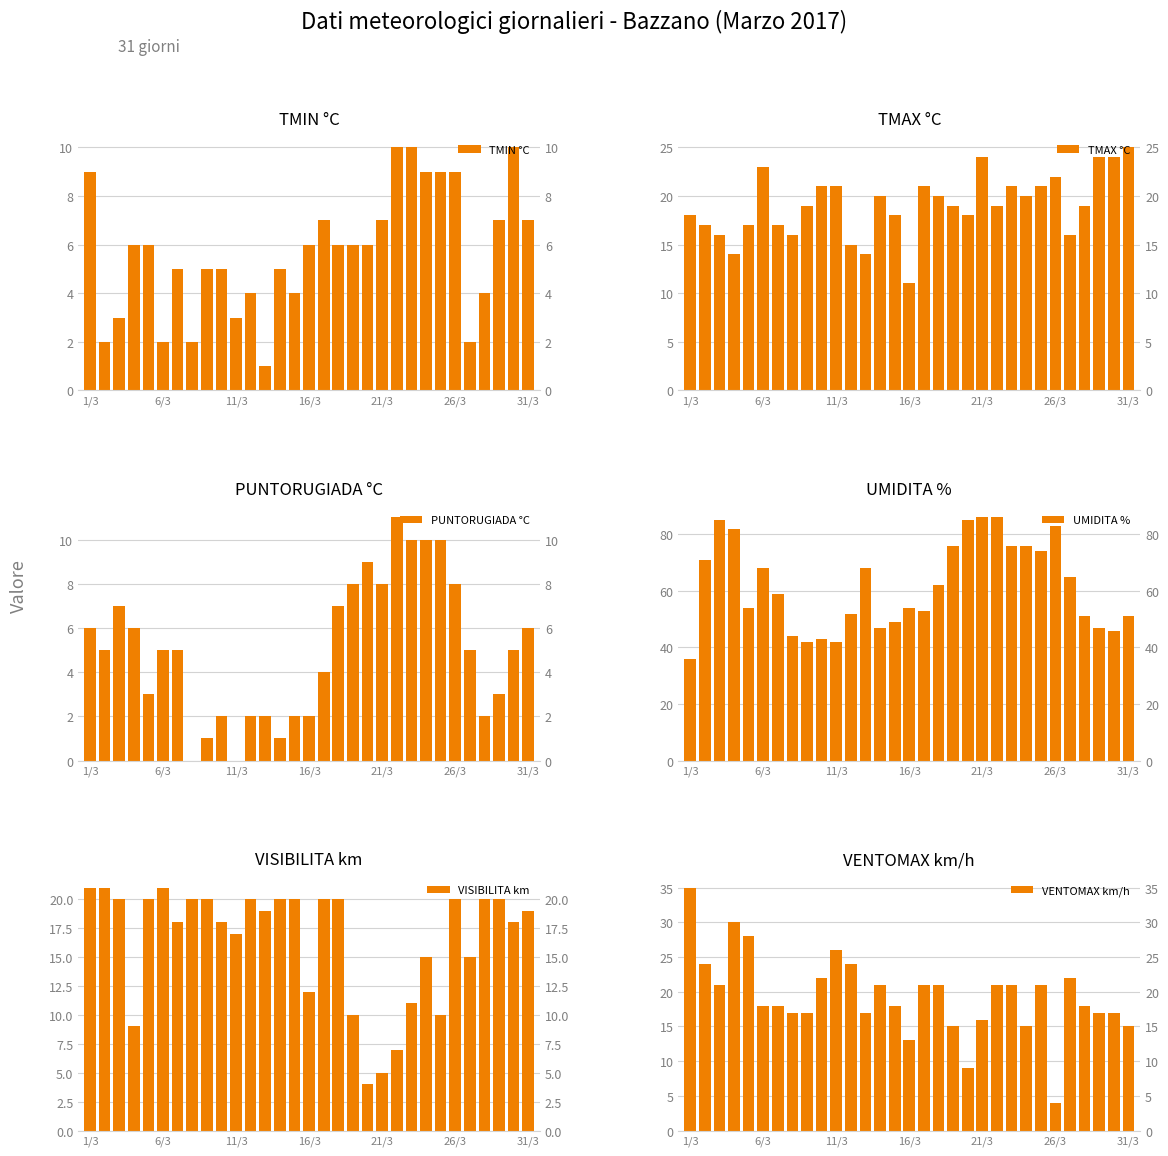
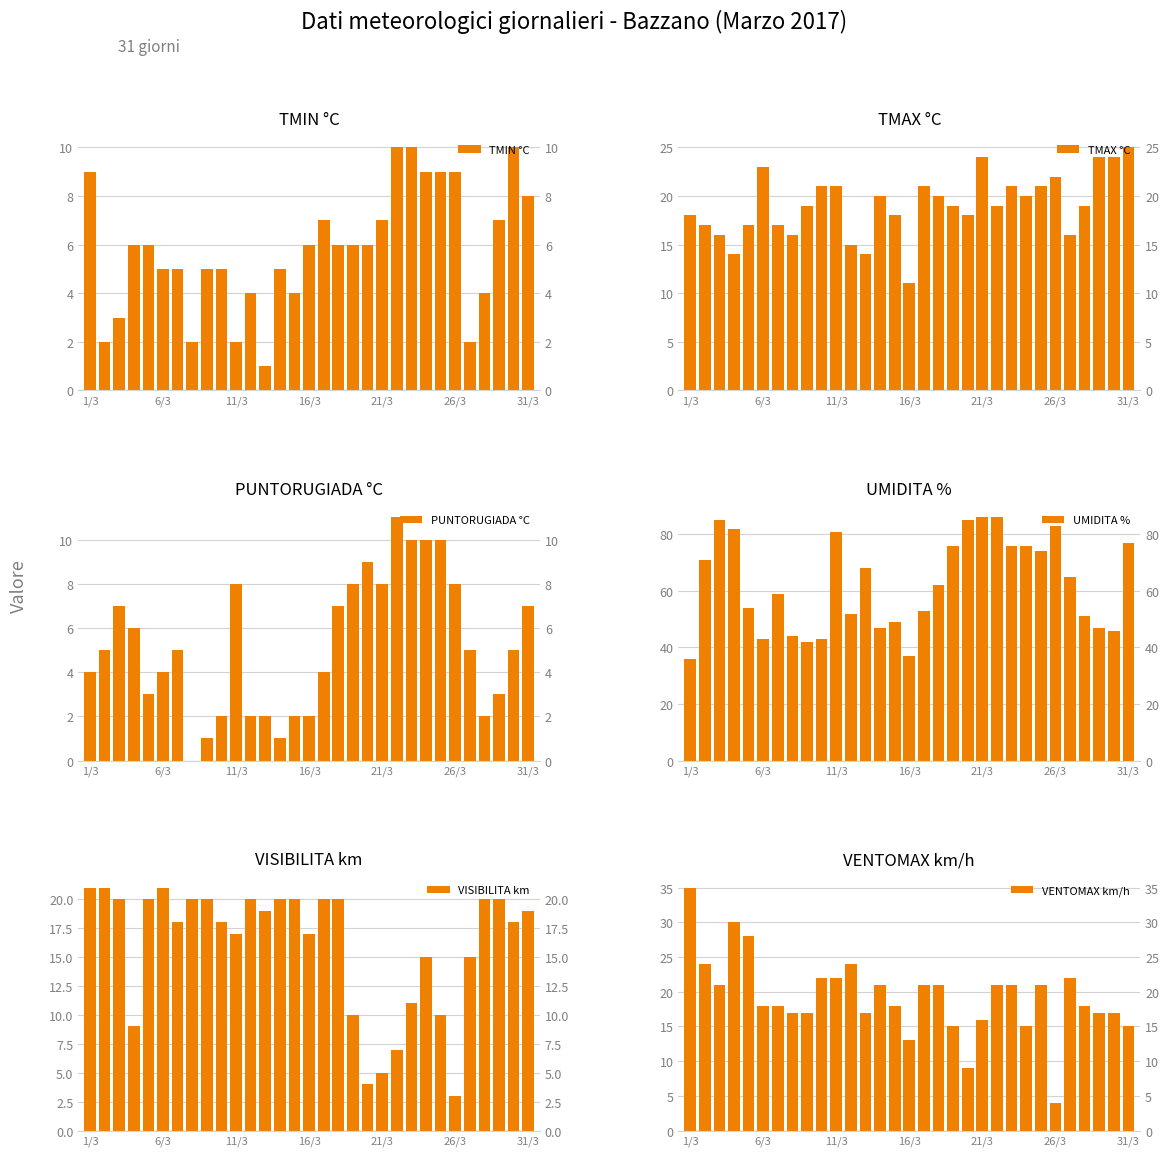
TMIN °C, 6/3: 2 -> 5
TMIN °C, 11/3: 3 -> 2
TMIN °C, 31/3: 7 -> 8
PUNTORUGIADA °C, 1/3: 6 -> 4
PUNTORUGIADA °C, 6/3: 5 -> 4
PUNTORUGIADA °C, 11/3: 0 -> 8
PUNTORUGIADA °C, 31/3: 6 -> 7
UMIDITA %, 6/3: 68 -> 43
UMIDITA %, 11/3: 42 -> 81
UMIDITA %, 16/3: 54 -> 37
UMIDITA %, 31/3: 51 -> 77
VISIBILITA km, 16/3: 12 -> 17
VISIBILITA km, 26/3: 20 -> 3
VENTOMAX km/h, 11/3: 26 -> 22
